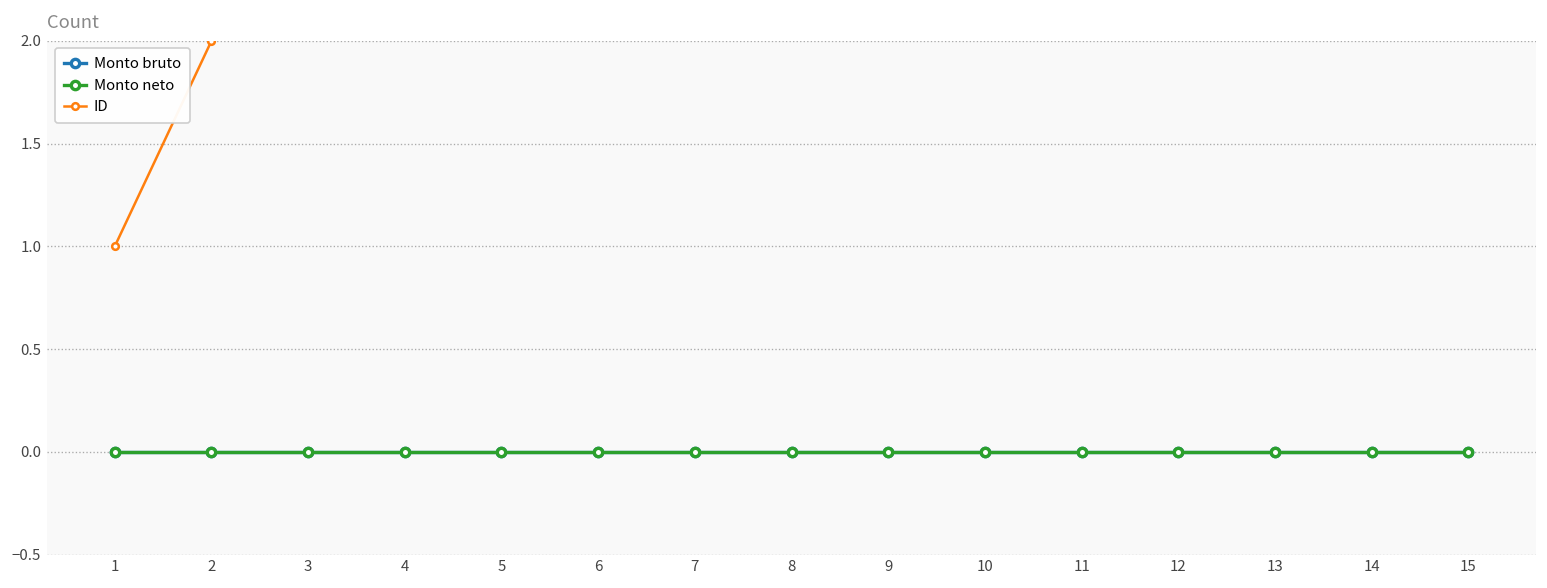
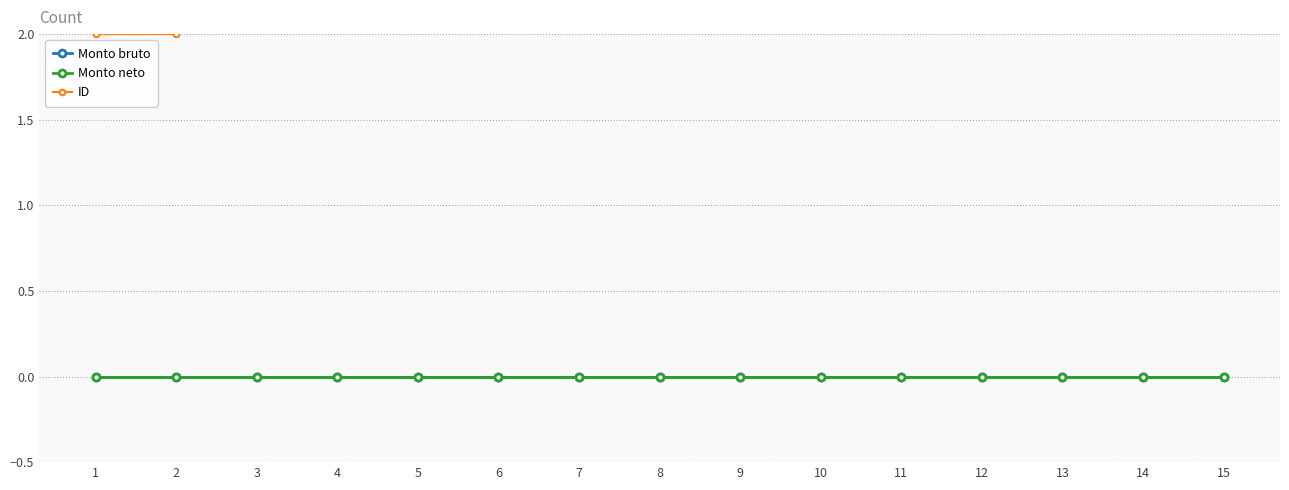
ID, 1: 1 -> 2
